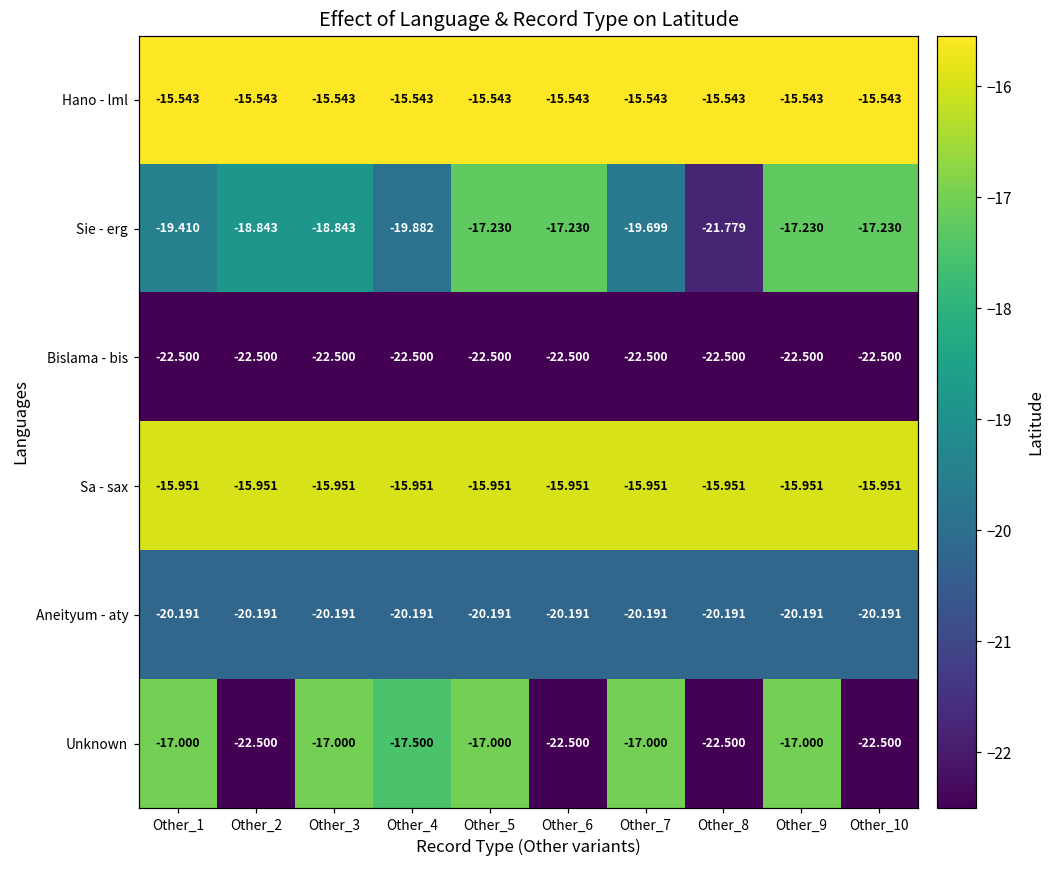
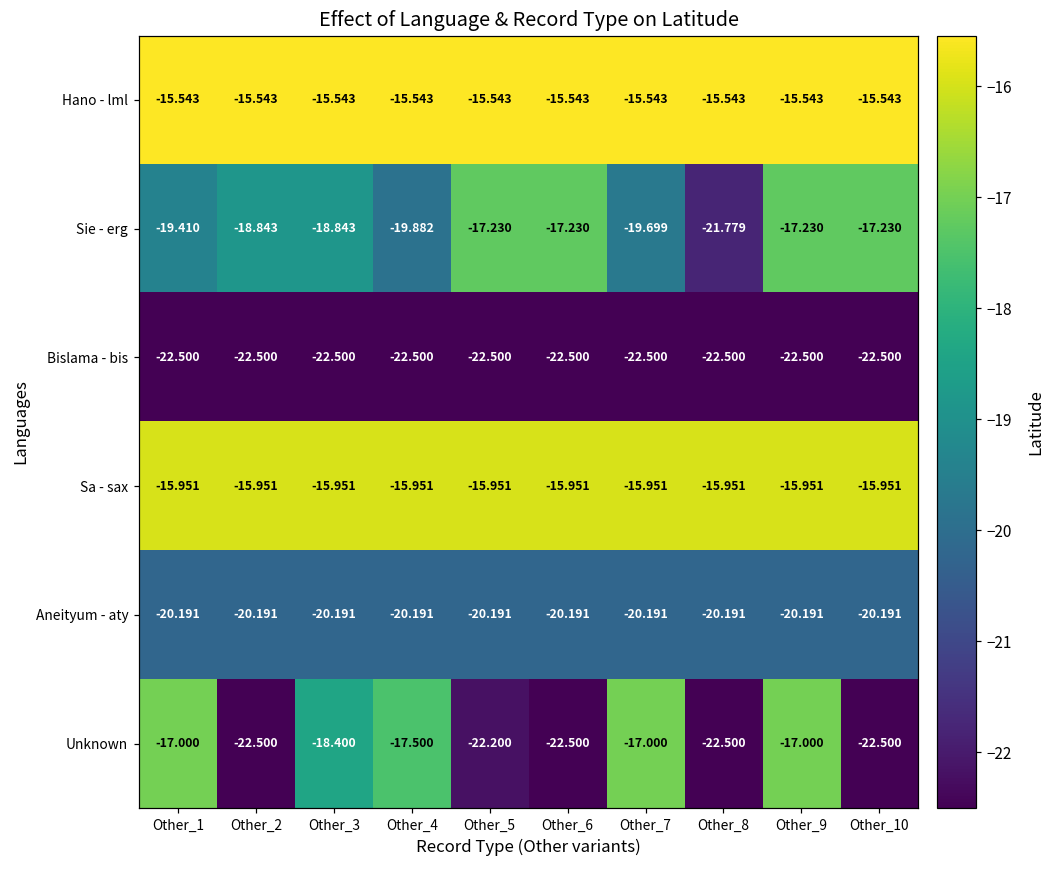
Unknown, Other_3: -17.000 -> -18.400
Unknown, Other_5: -17.000 -> -22.200
